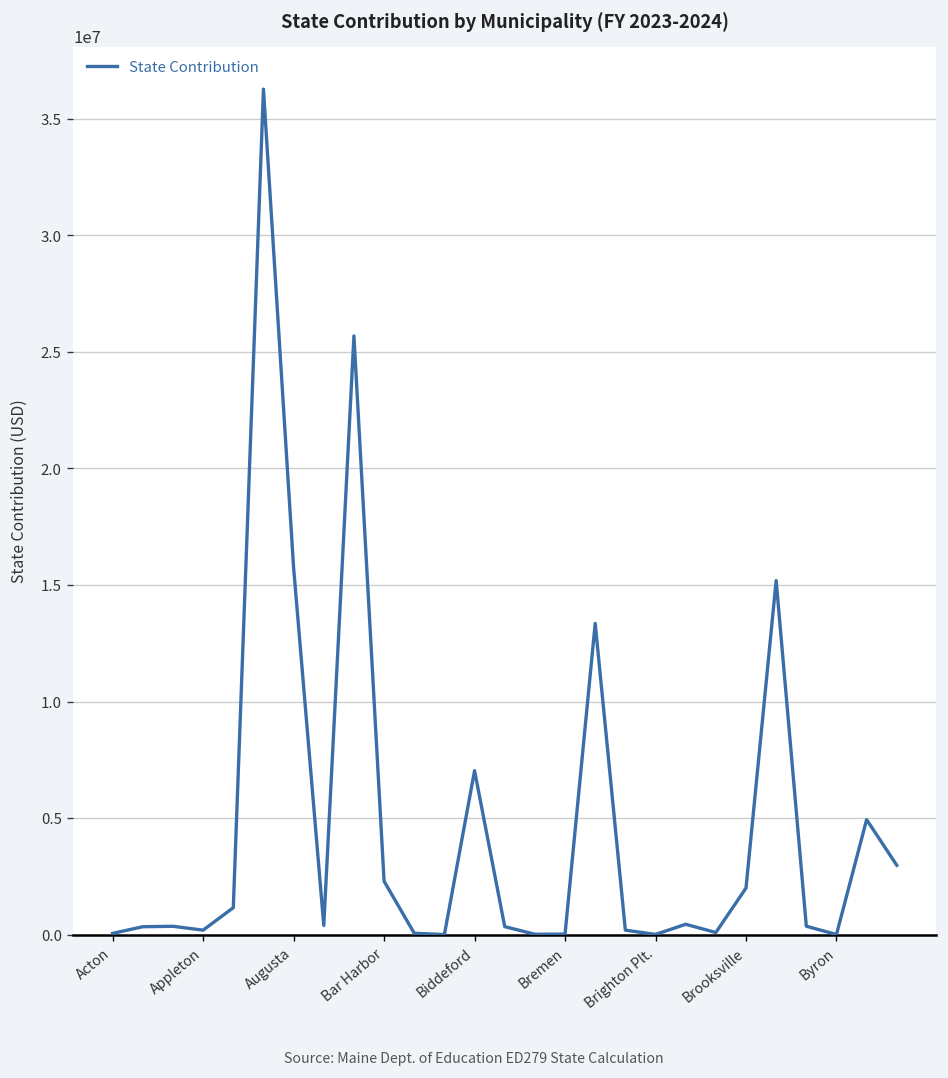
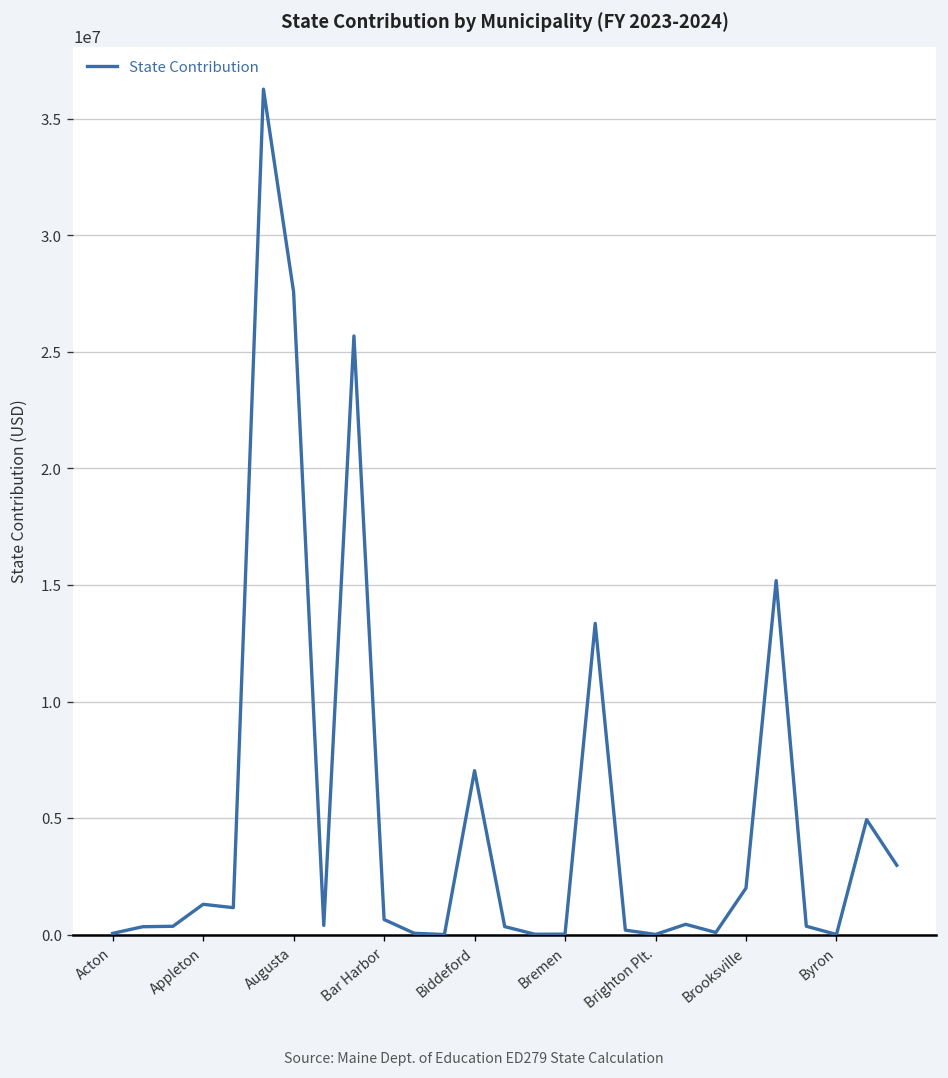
Appleton: 200000 -> 1300000
Augusta: 15700000 -> 27600000
Bar Harbor: 2300000 -> 700000
